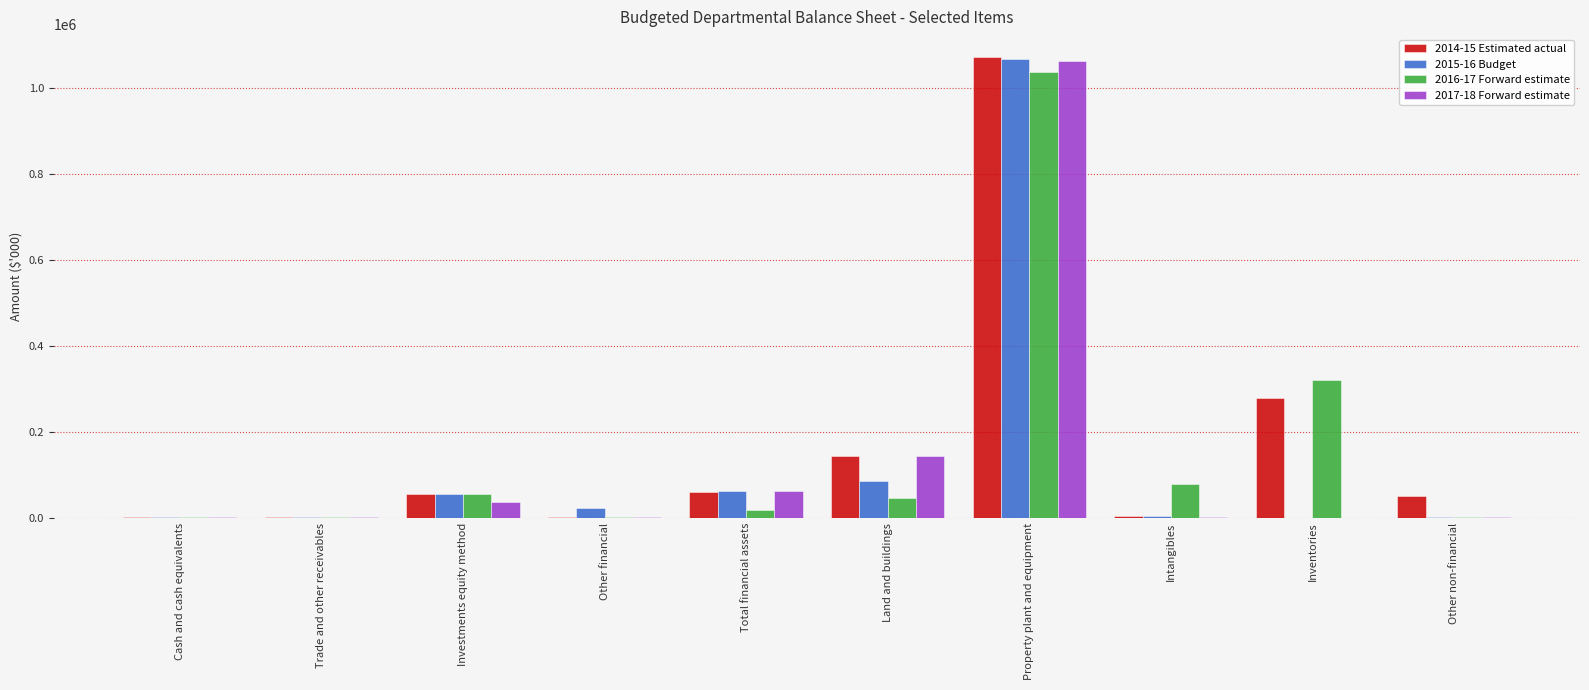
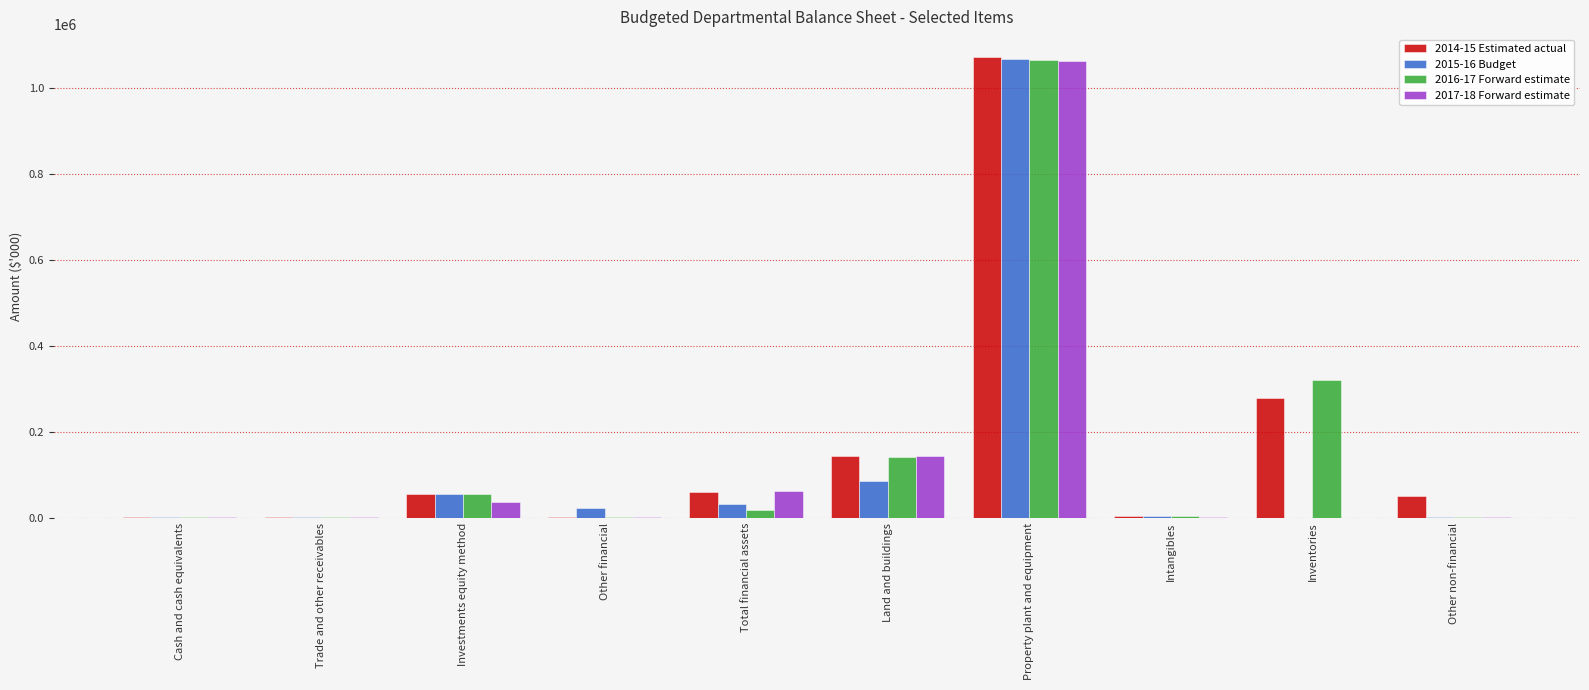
2015-16 Budget, Total financial assets: 60000 -> 30000
2016-17 Forward estimate, Land and buildings: 50000 -> 140000
2016-17 Forward estimate, Property plant and equipment: 1040000 -> 1060000
2016-17 Forward estimate, Intangibles: 80000 -> 0
